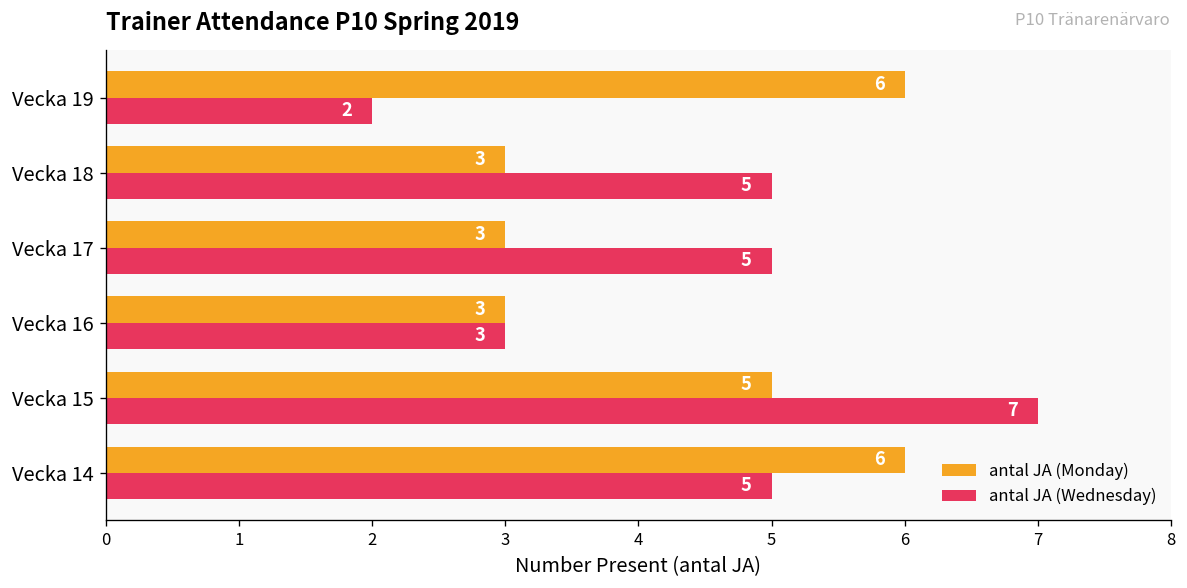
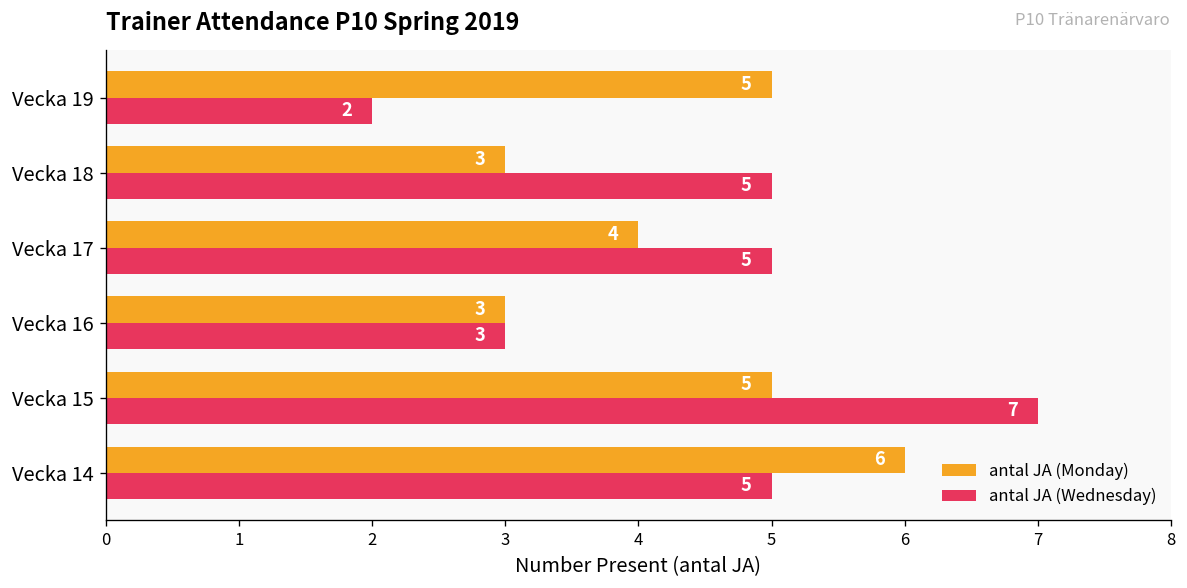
antal JA (Monday), Vecka 19: 6 -> 5
antal JA (Monday), Vecka 17: 3 -> 4
